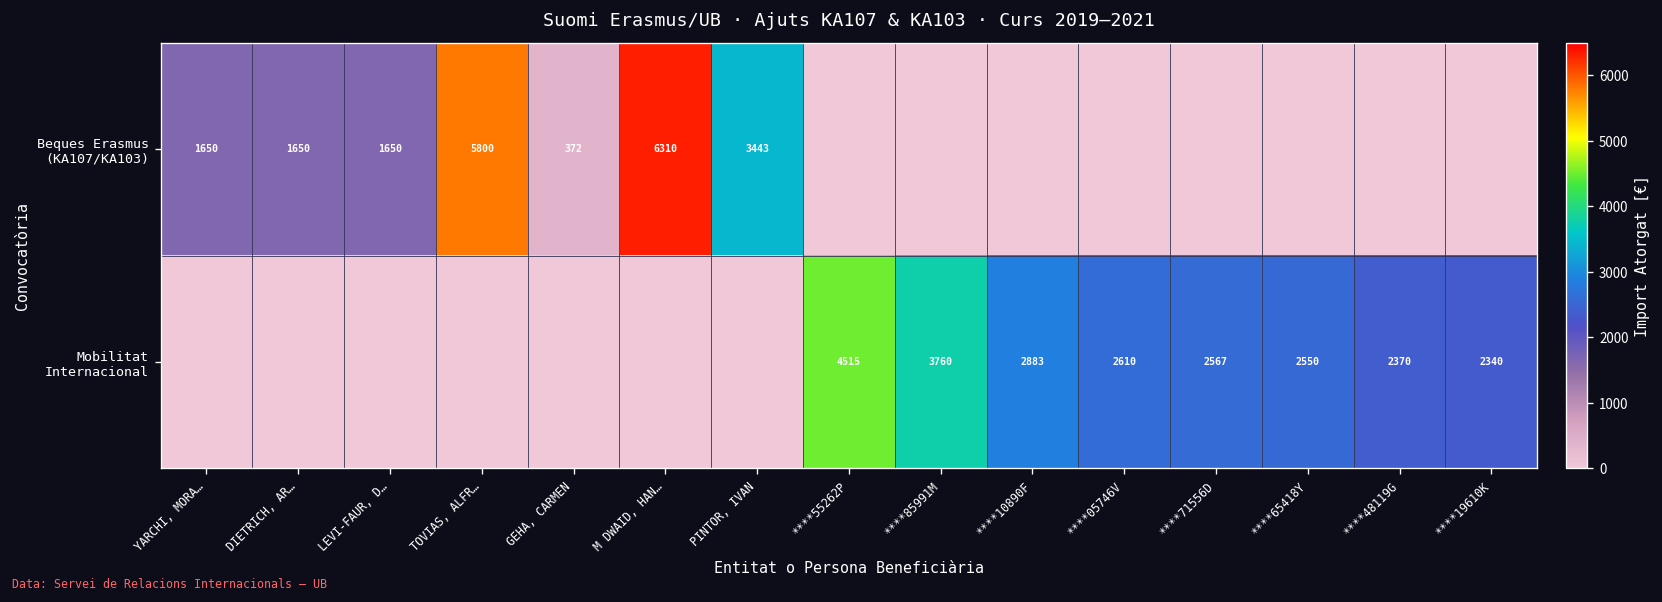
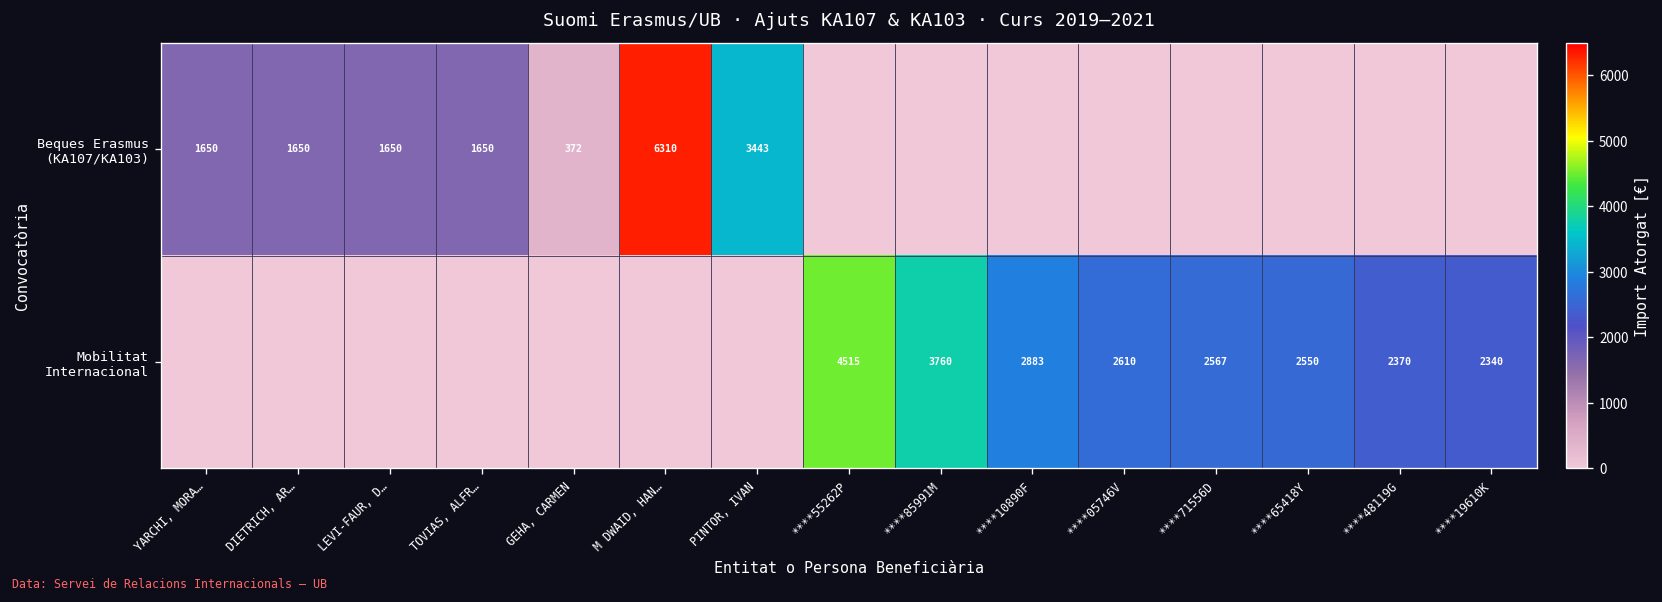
Beques Erasmus (KA107/KA103), TOVIAS, ALFR…: 5800 -> 1650
